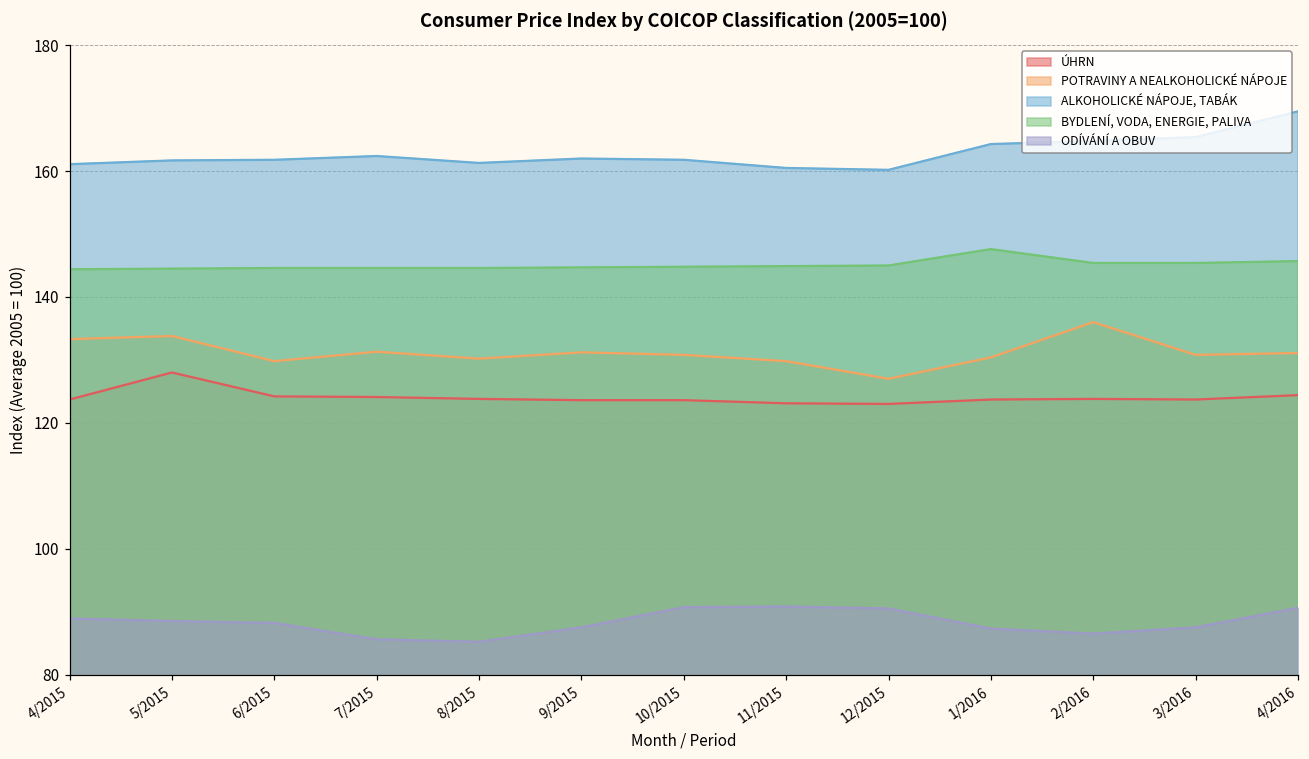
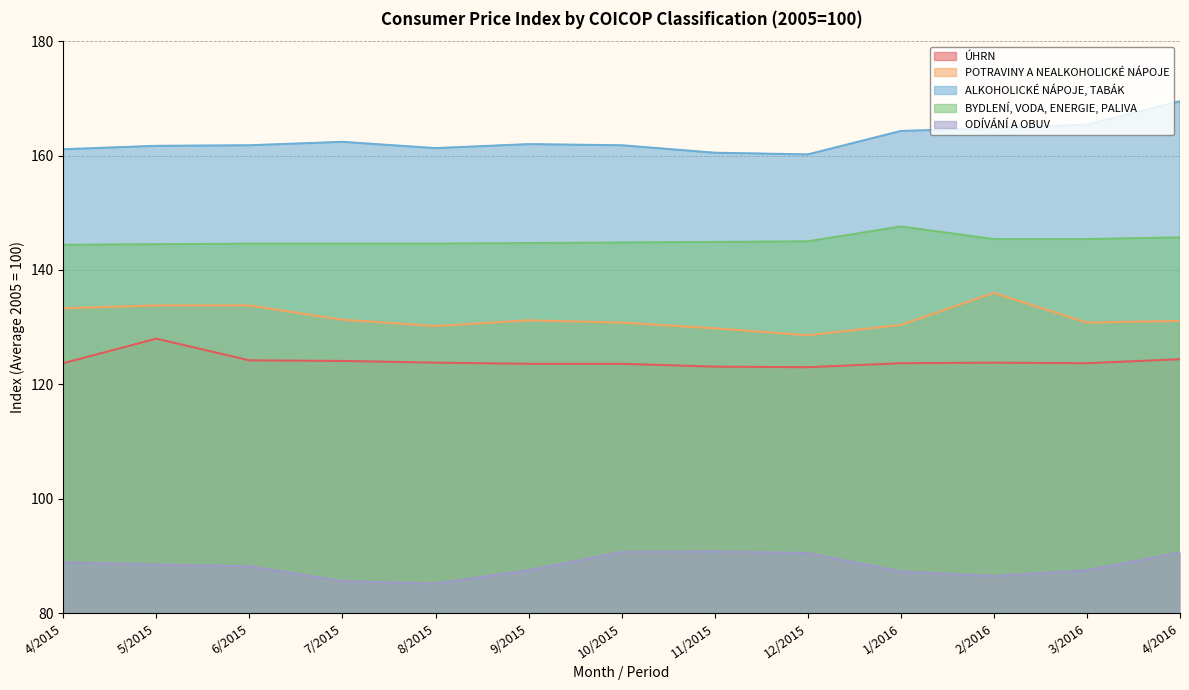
POTRAVINY A NEALKOHOLICKÉ NÁPOJE, 6/2015: 130 -> 134
POTRAVINY A NEALKOHOLICKÉ NÁPOJE, 12/2015: 127 -> 129
